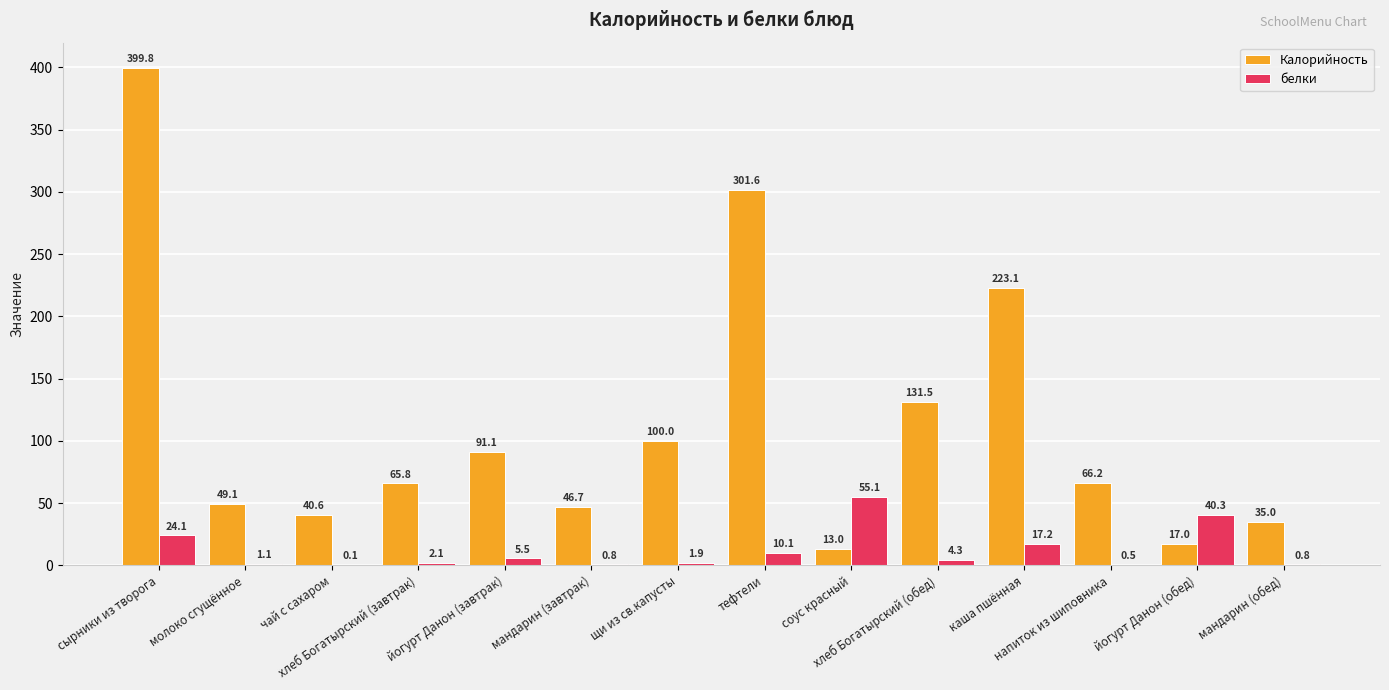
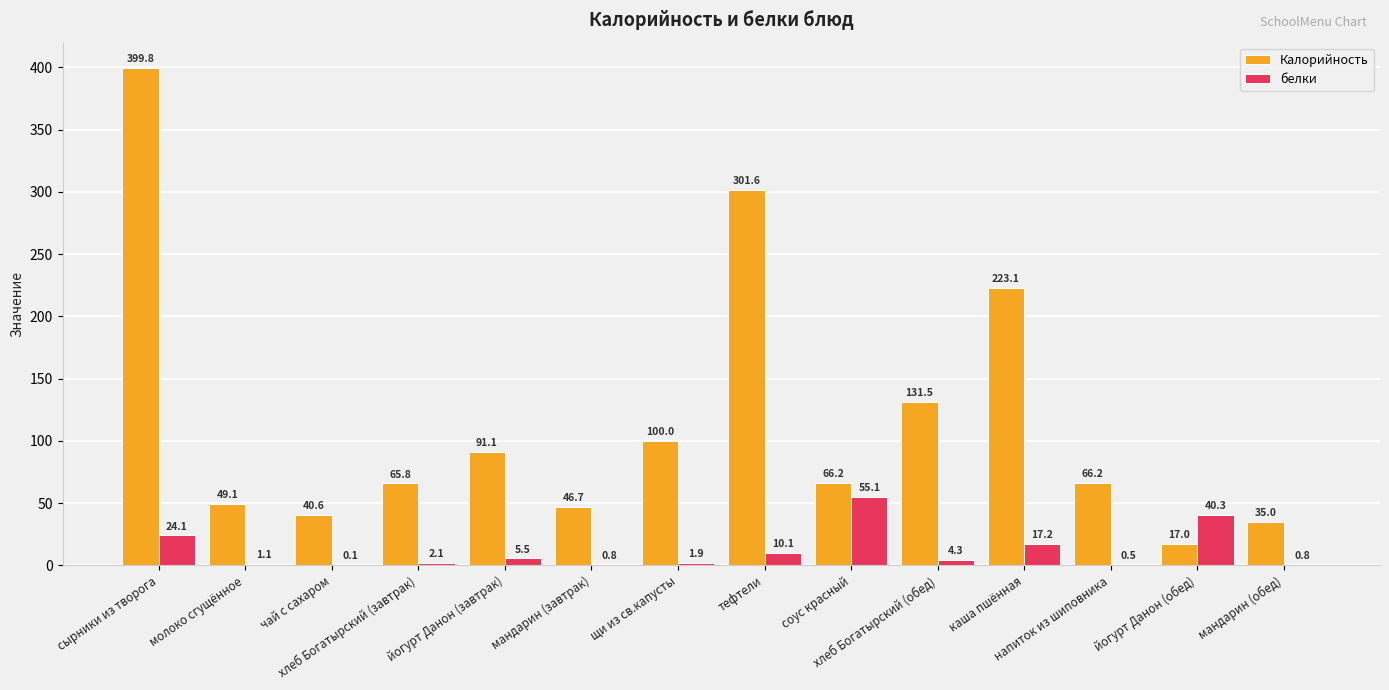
Калорийность, соус красный: 13.0 -> 66.2
